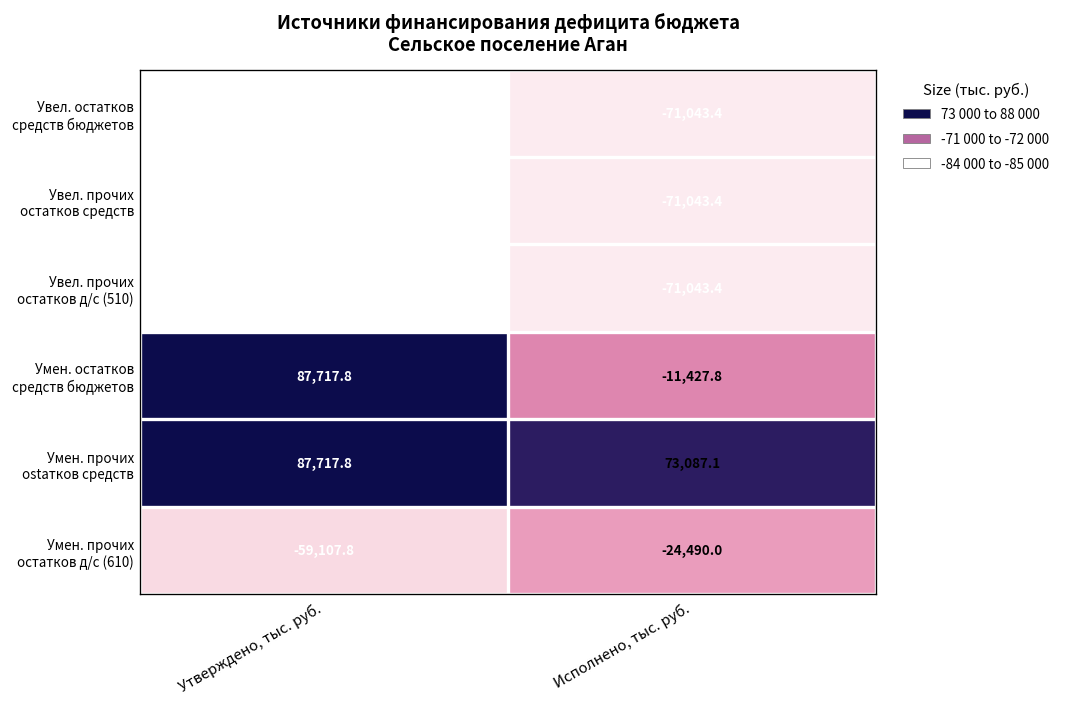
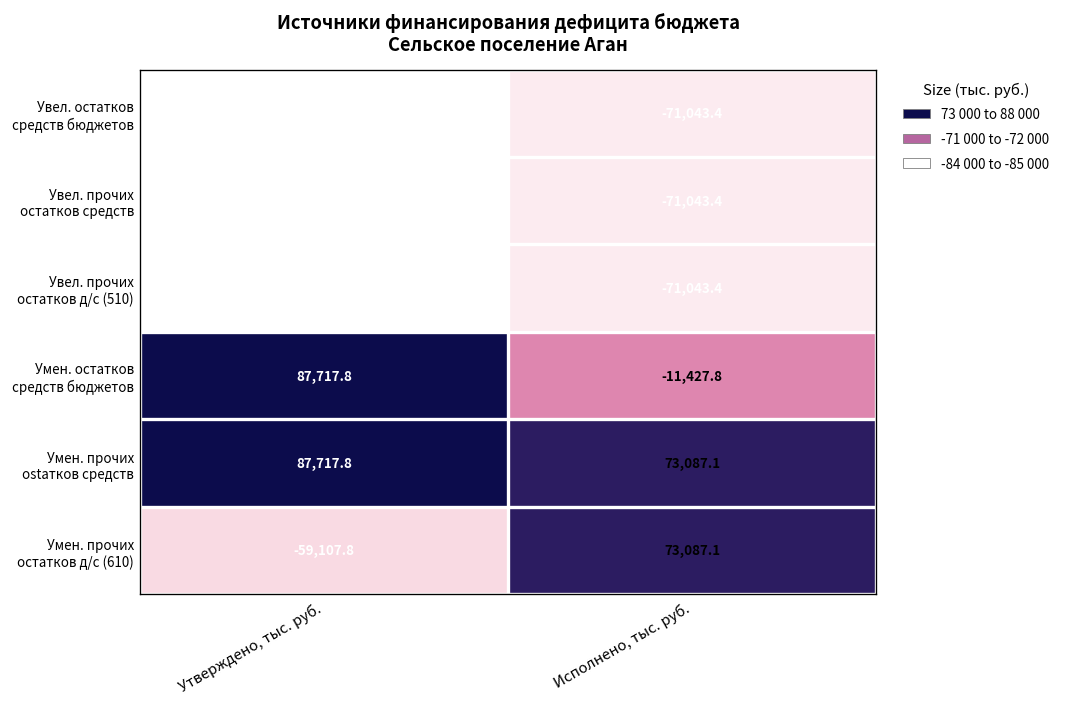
Умен. прочих остатков д/с (610), Исполнено, тыс. руб.: -24,490.0 -> 73,087.1
